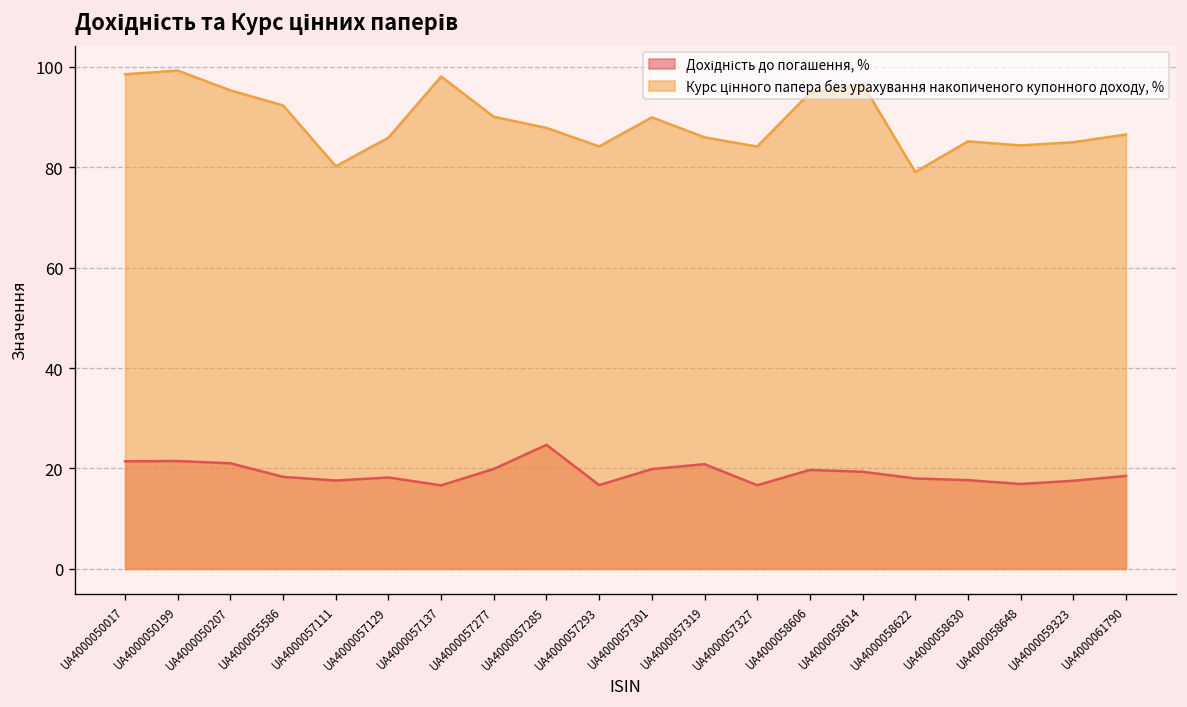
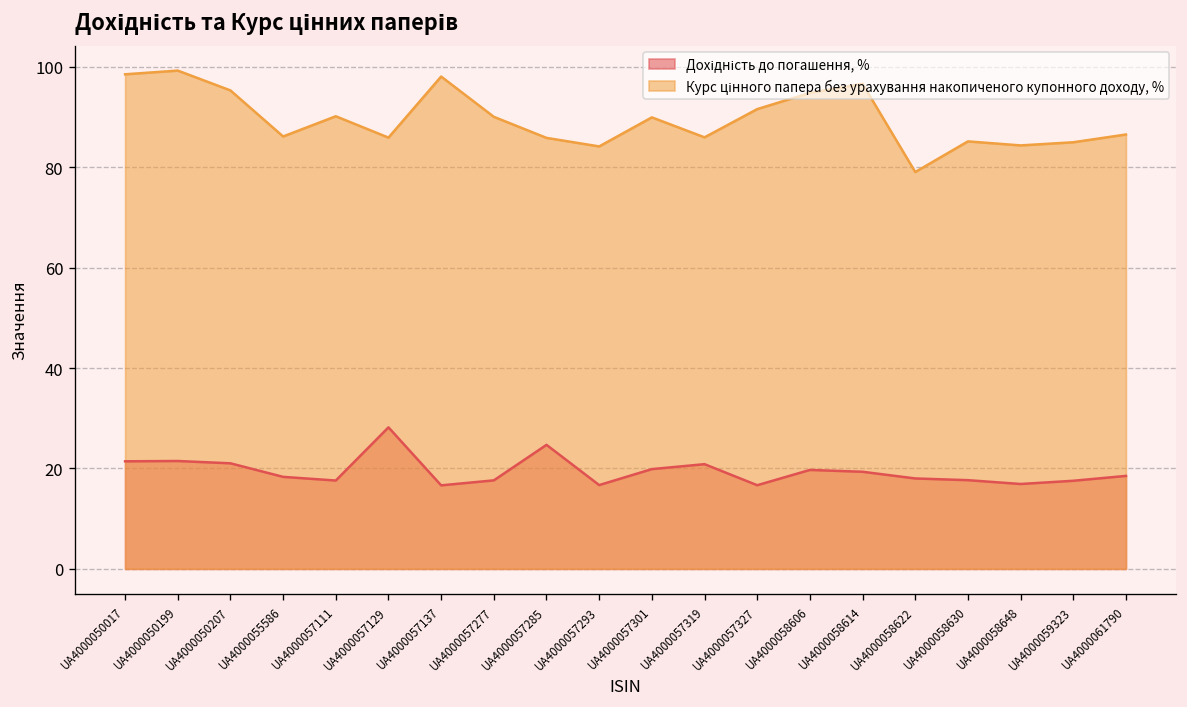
Курс цінного папера без урахування накопиченого купонного доходу, %, UA4000055586: 92 -> 86
Курс цінного папера без урахування накопиченого купонного доходу, %, UA4000057111: 80 -> 90
Дохідність до погашення, %, UA4000057129: 18 -> 28
Дохідність до погашення, %, UA4000057277: 20 -> 18
Курс цінного папера без урахування накопиченого купонного доходу, %, UA4000057285: 88 -> 86
Курс цінного папера без урахування накопиченого купонного доходу, %, UA4000057327: 84 -> 92
